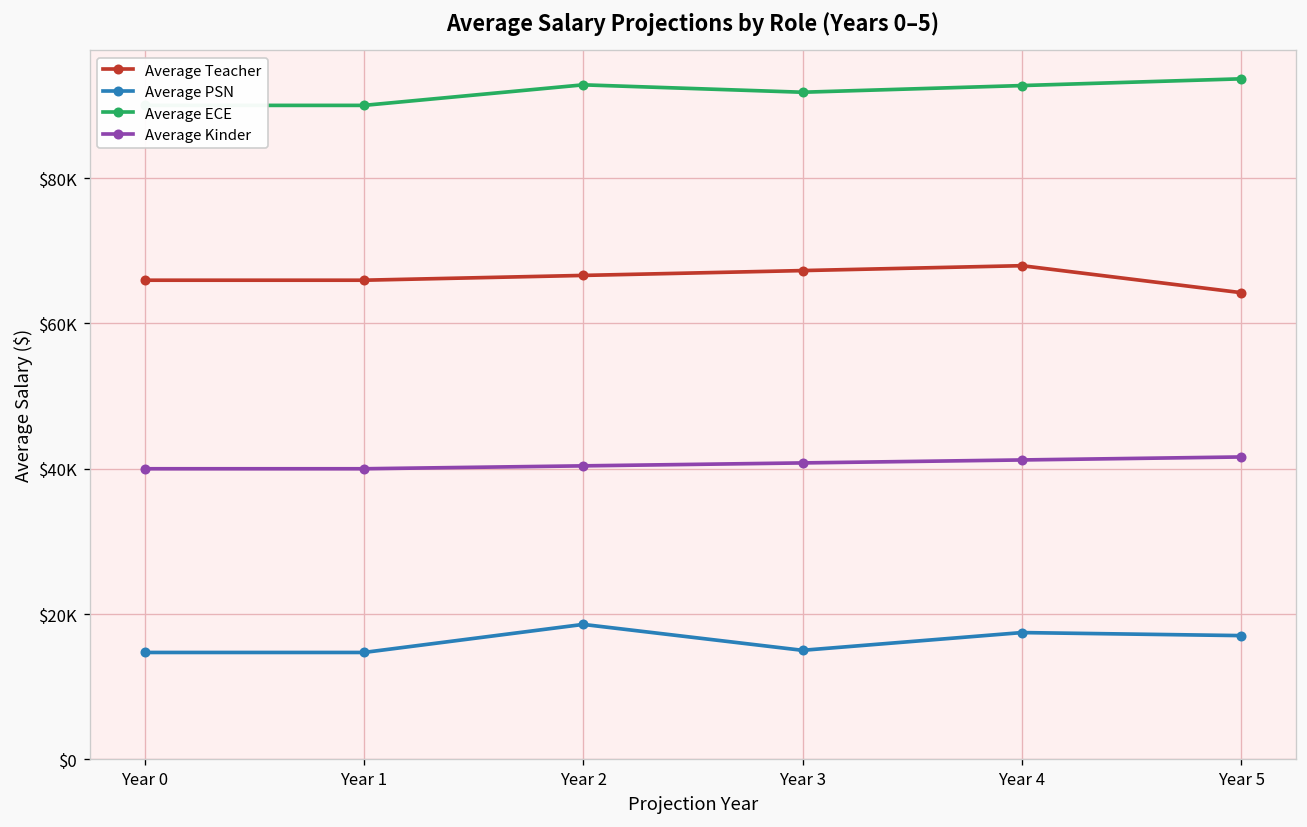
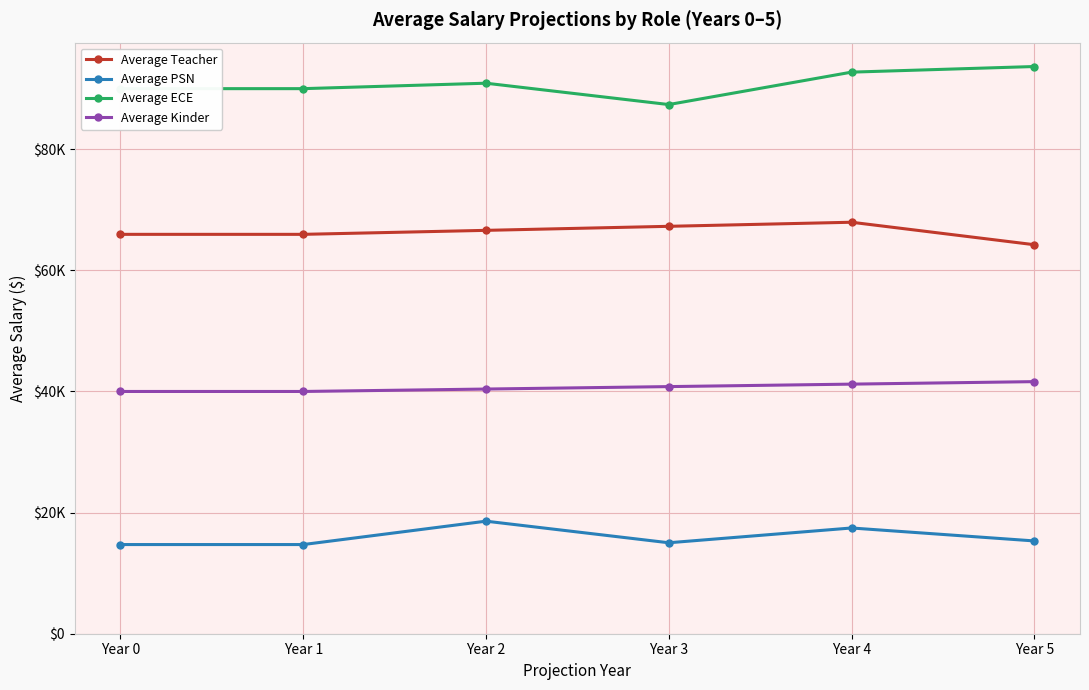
Average ECE, Year 2: $93000 -> $91000
Average ECE, Year 3: $92000 -> $87000
Average PSN, Year 5: $17000 -> $15000
